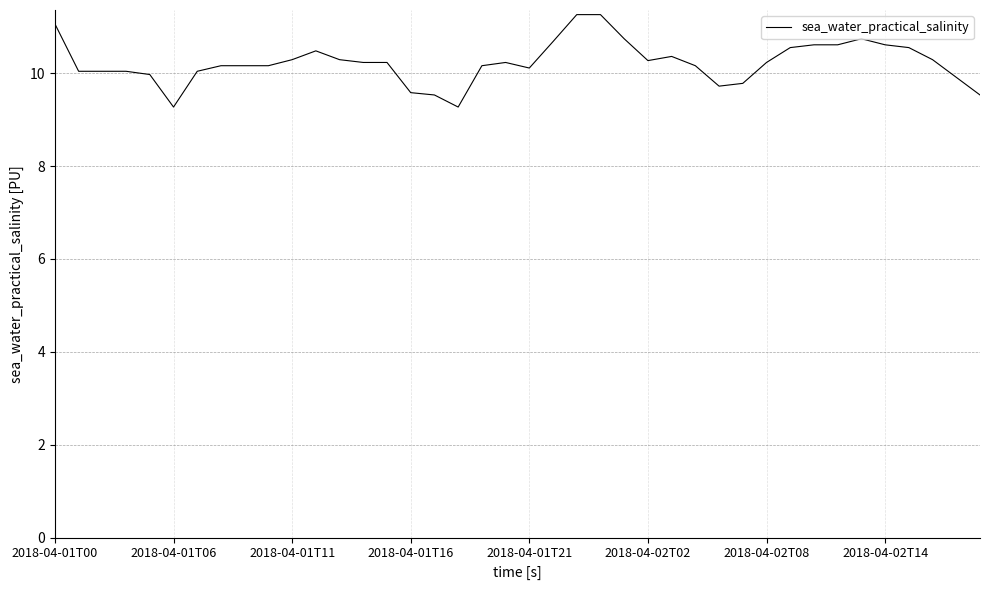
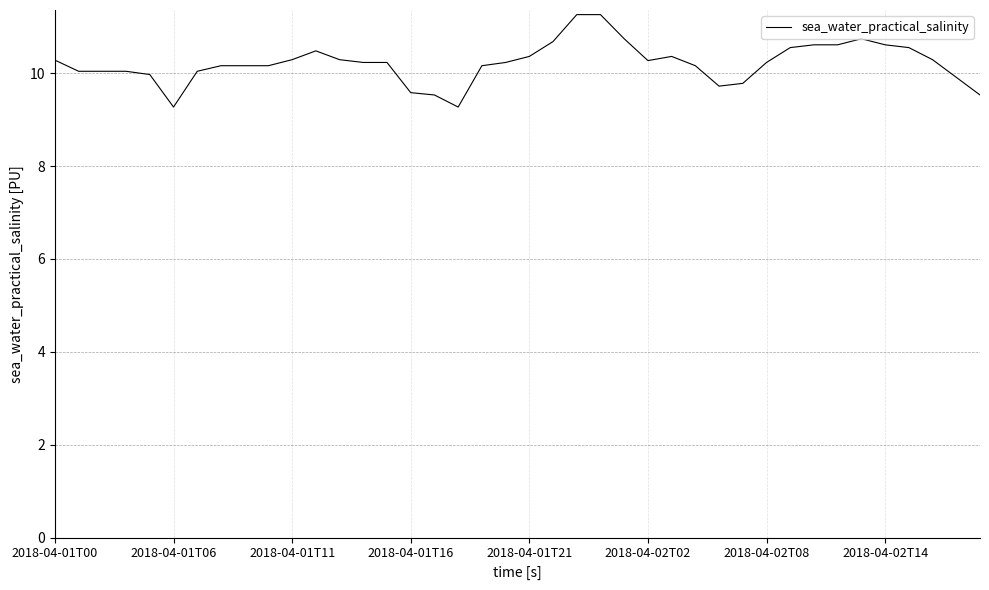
2018-04-01T00: 11.1 -> 10.3
2018-04-01T21: 10.1 -> 10.4
